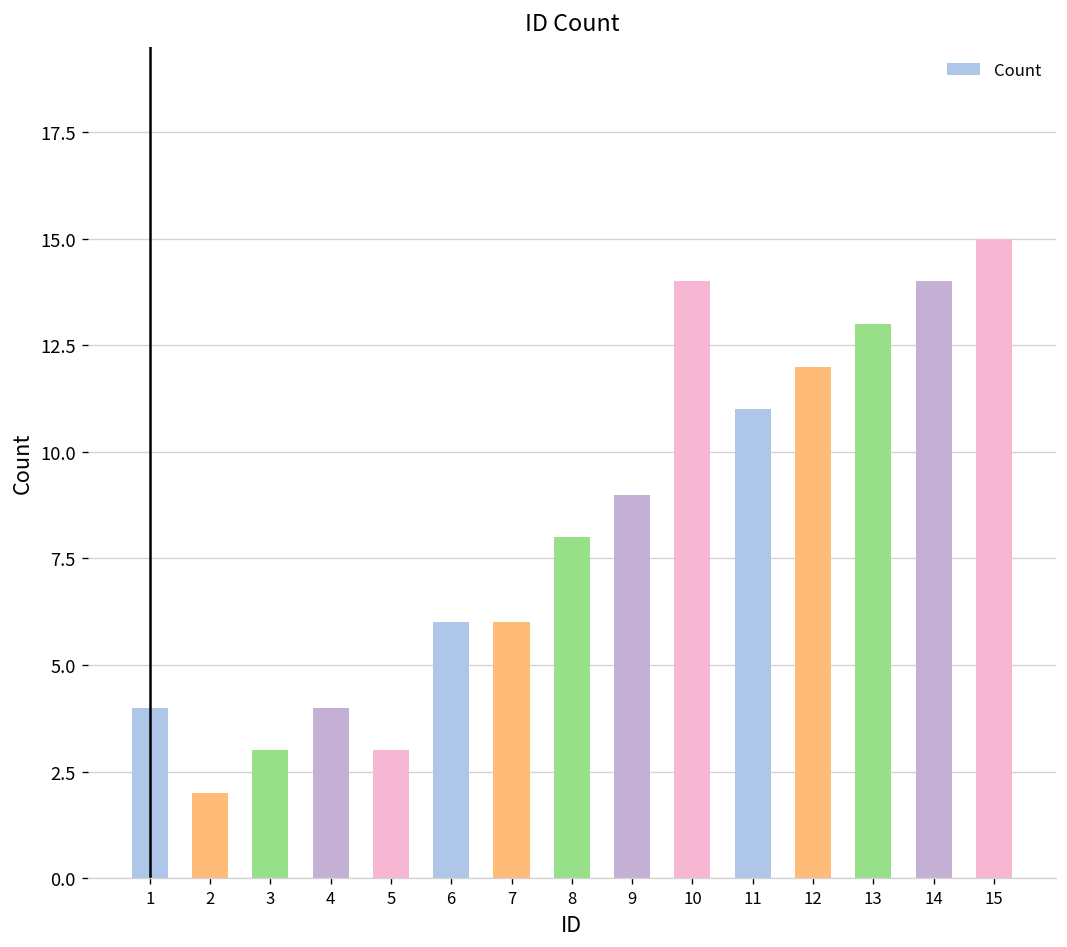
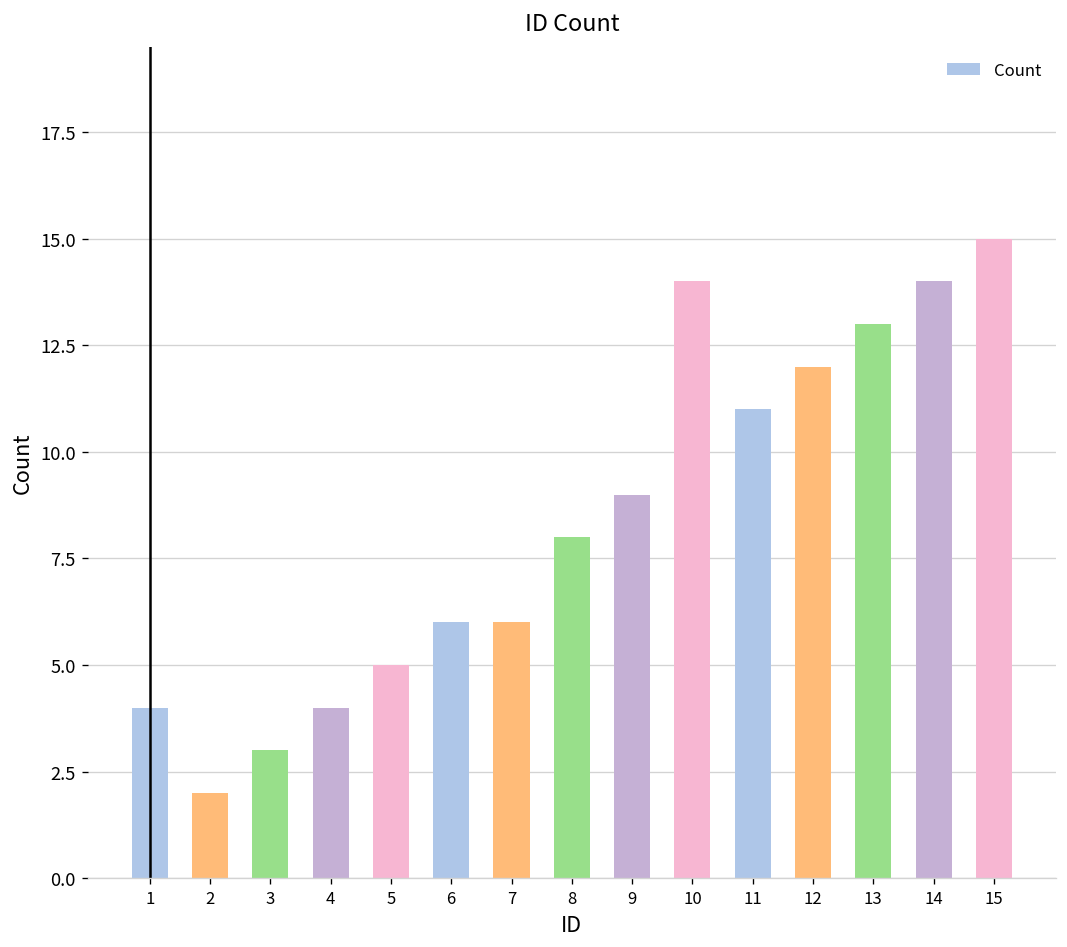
5: 3 -> 5
